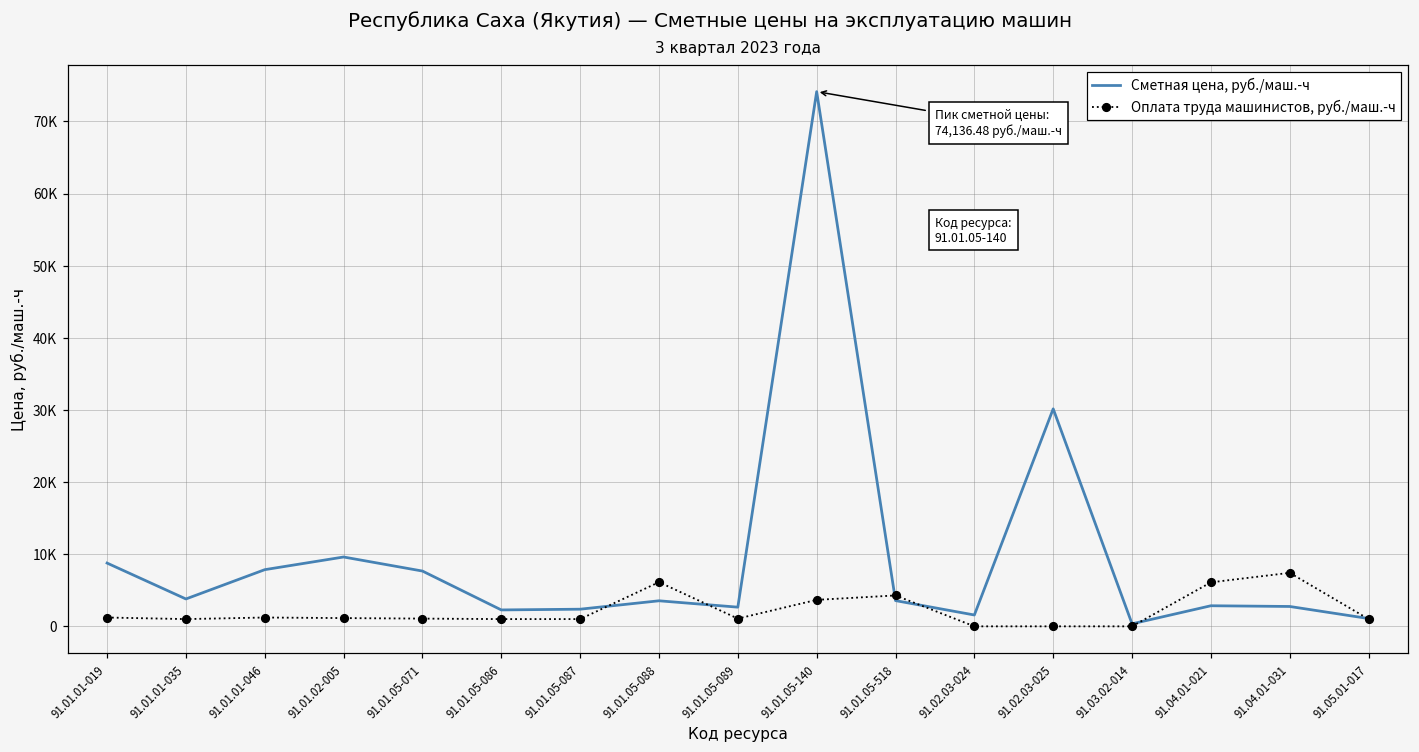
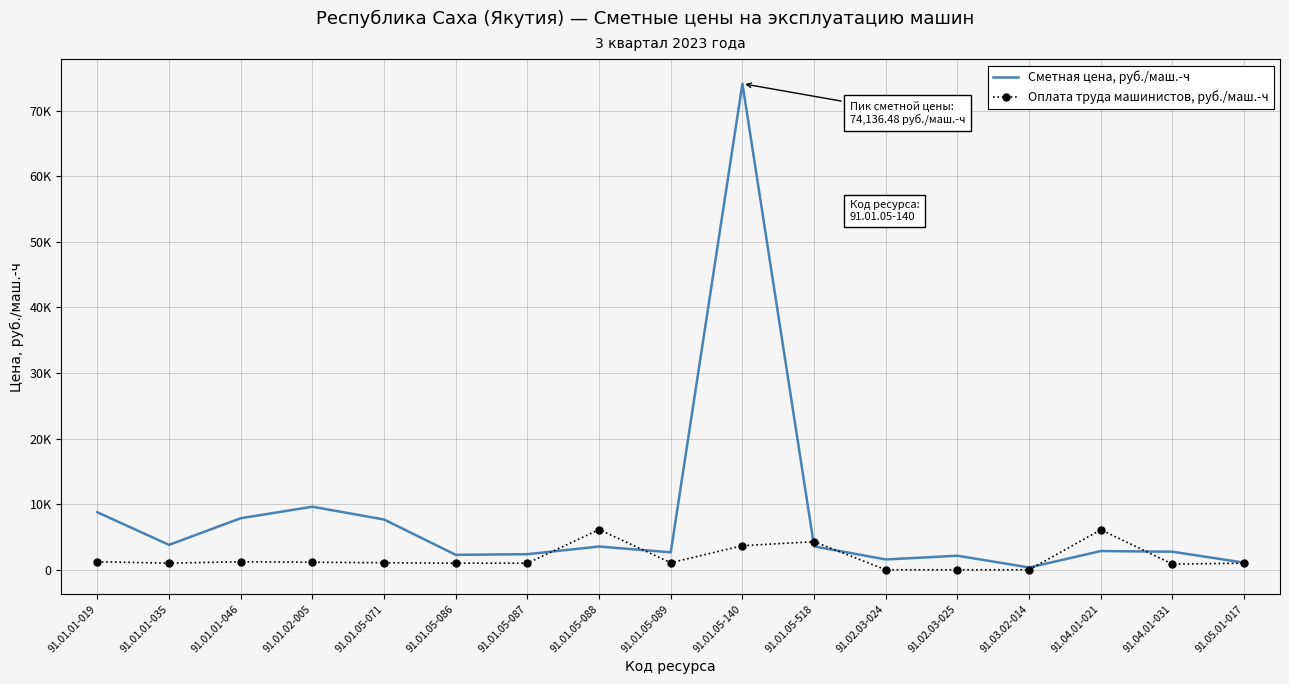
Сметная цена, руб./маш.-ч, 91.02.03-025: 30000 -> 2000
Оплата труда машинистов, руб./маш.-ч, 91.04.01-031: 7000 -> 1000
